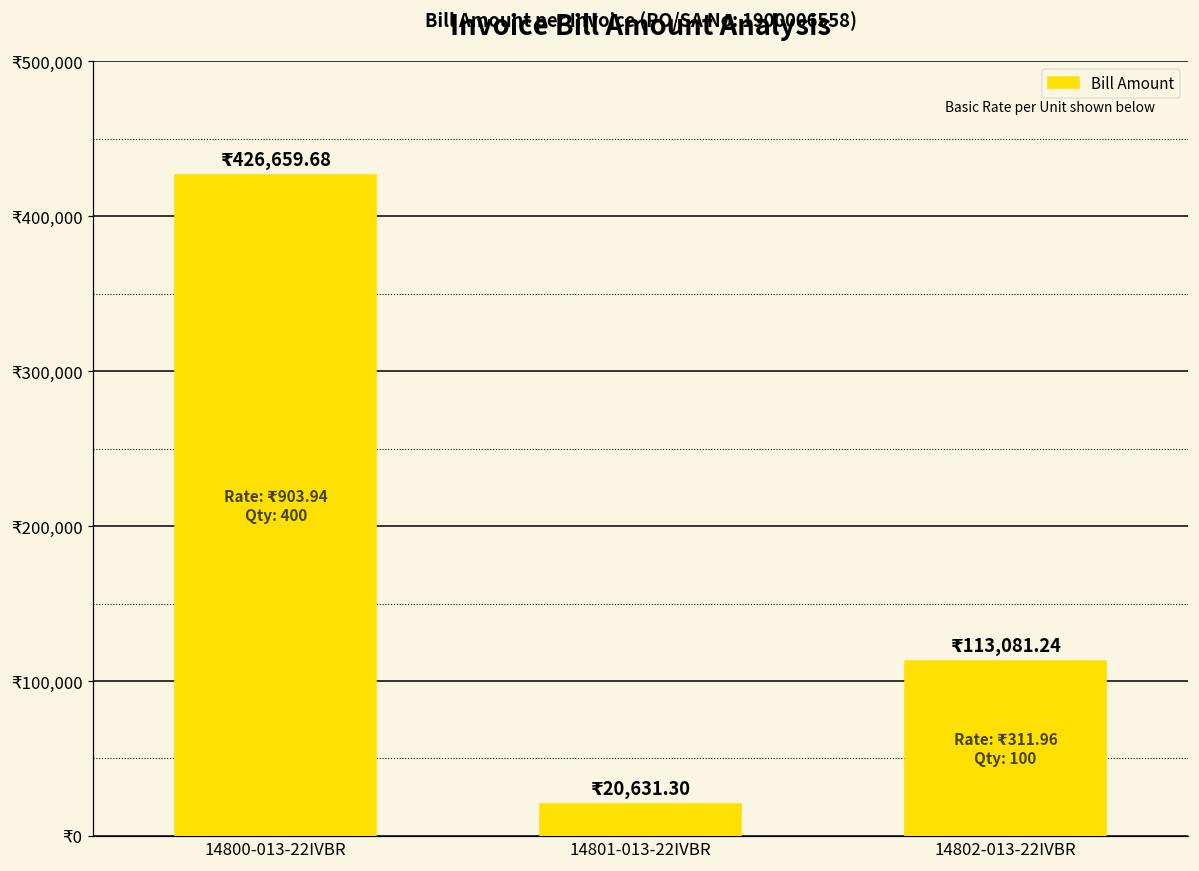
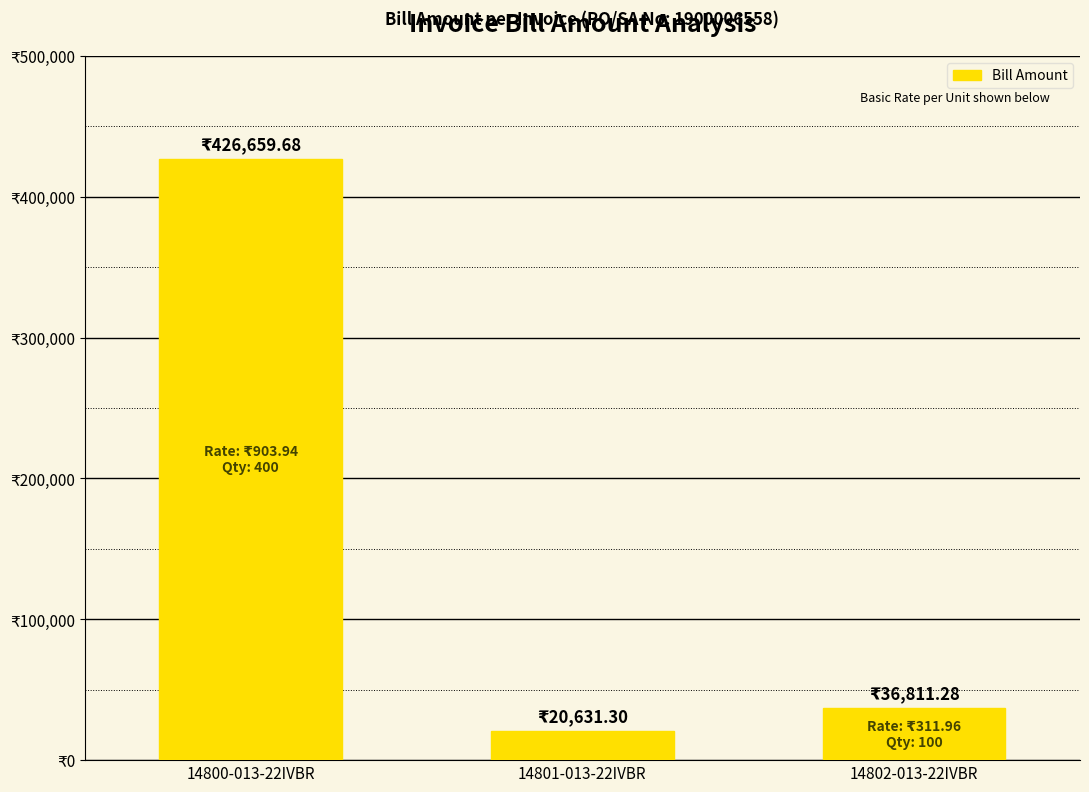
14802-013-22IVBR: 113,081.24 -> 36,811.28
